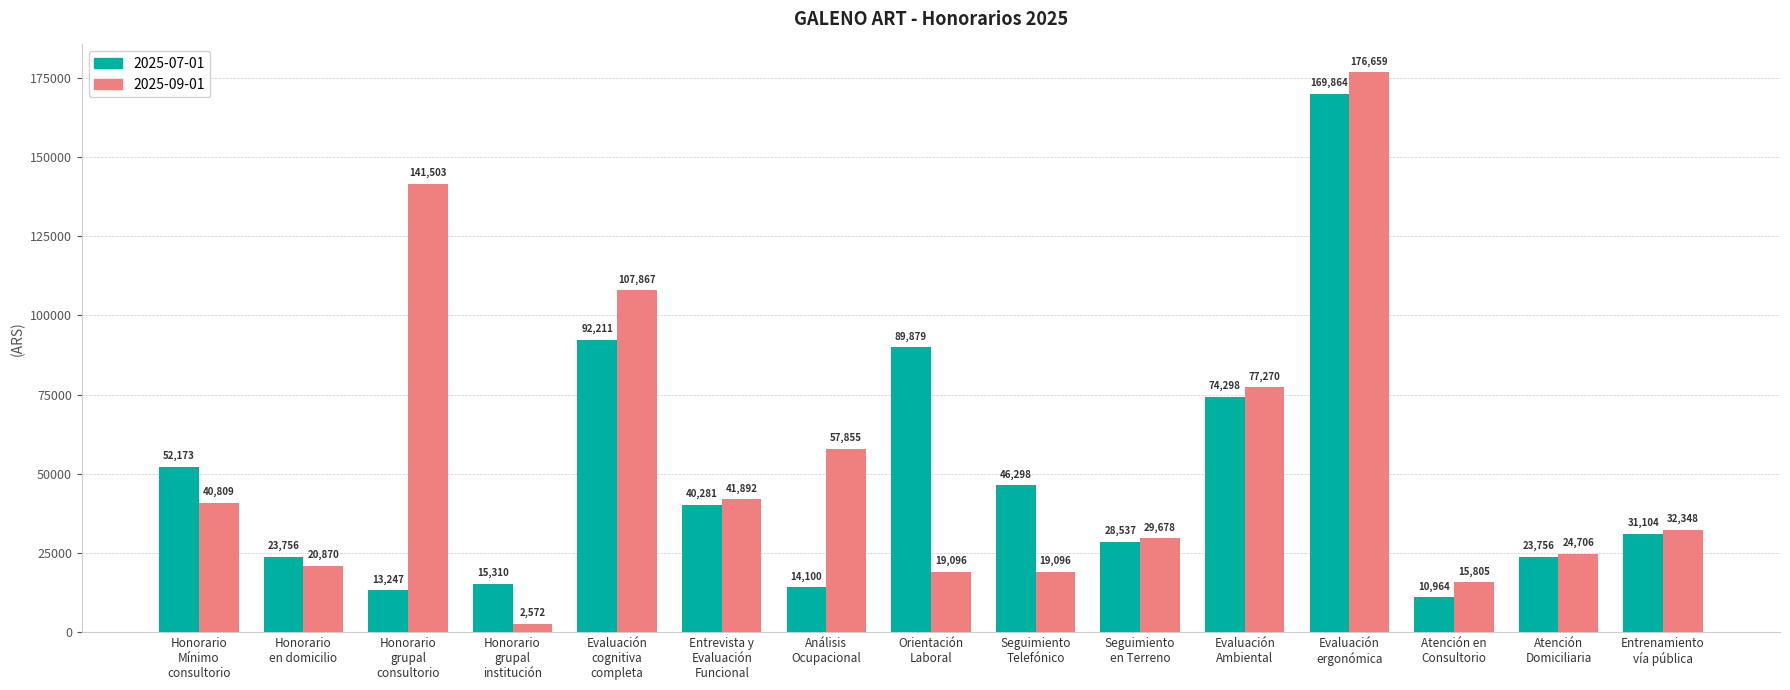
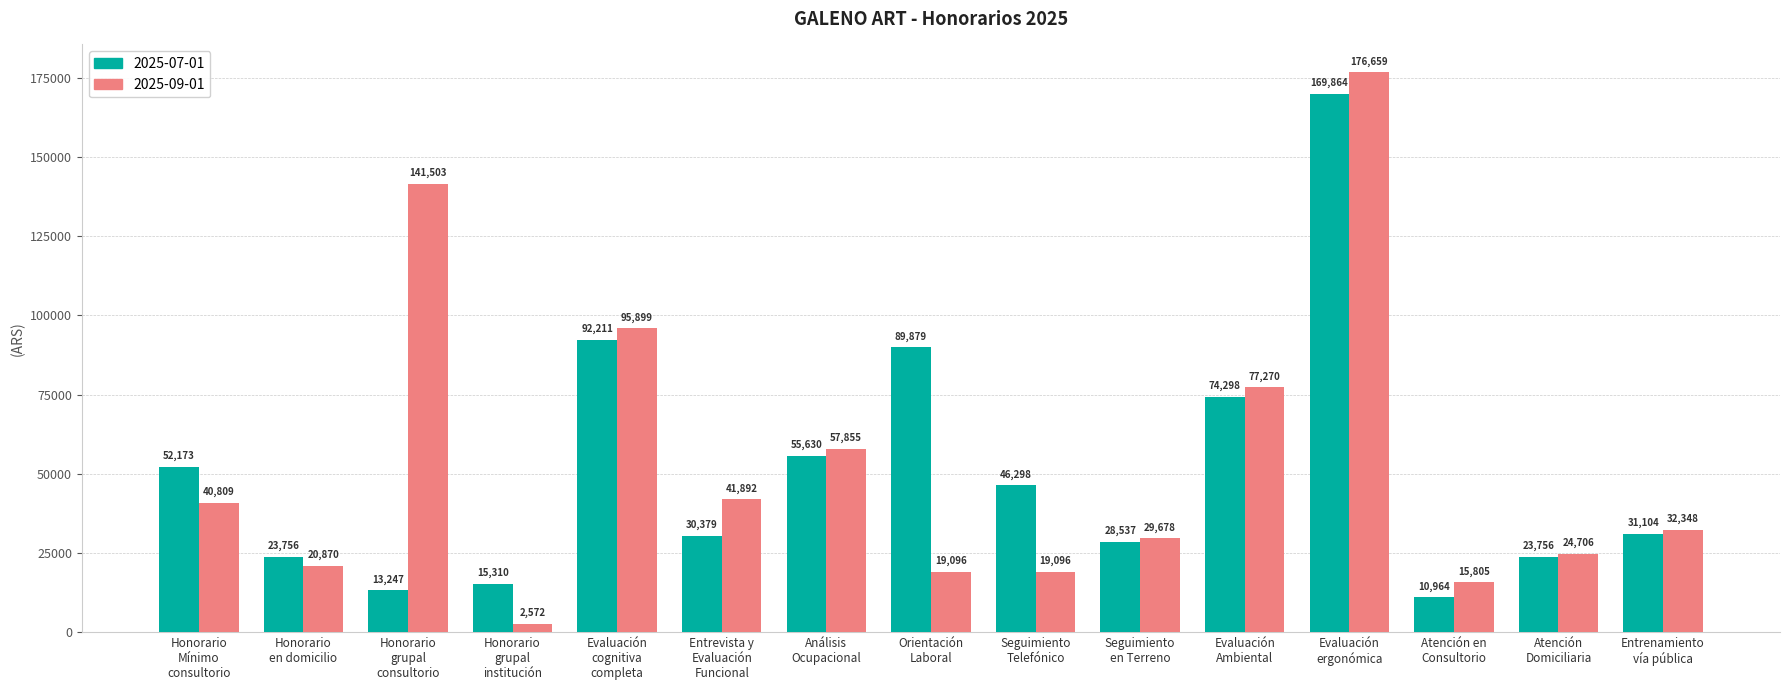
2025-09-01, Evaluación cognitiva completa: 107,867 -> 95,899
2025-07-01, Entrevista y Evaluación Funcional: 40,281 -> 30,379
2025-07-01, Análisis Ocupacional: 14,100 -> 55,630
